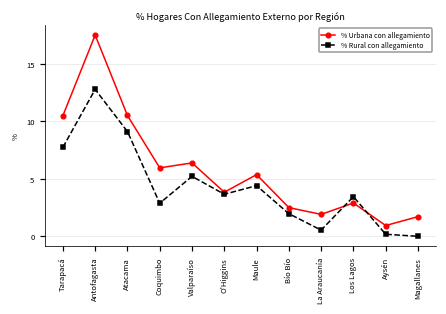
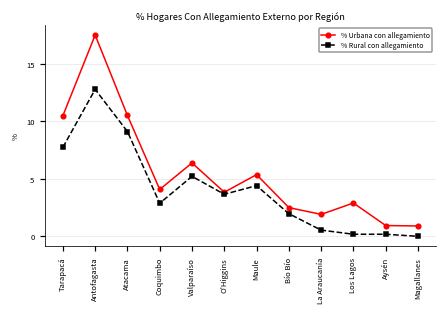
% Urbana con allegamiento, Coquimbo: 6.0 -> 4.1
% Rural con allegamiento, Los Lagos: 3.5 -> 0.2
% Urbana con allegamiento, Magallanes: 1.7 -> 0.9
